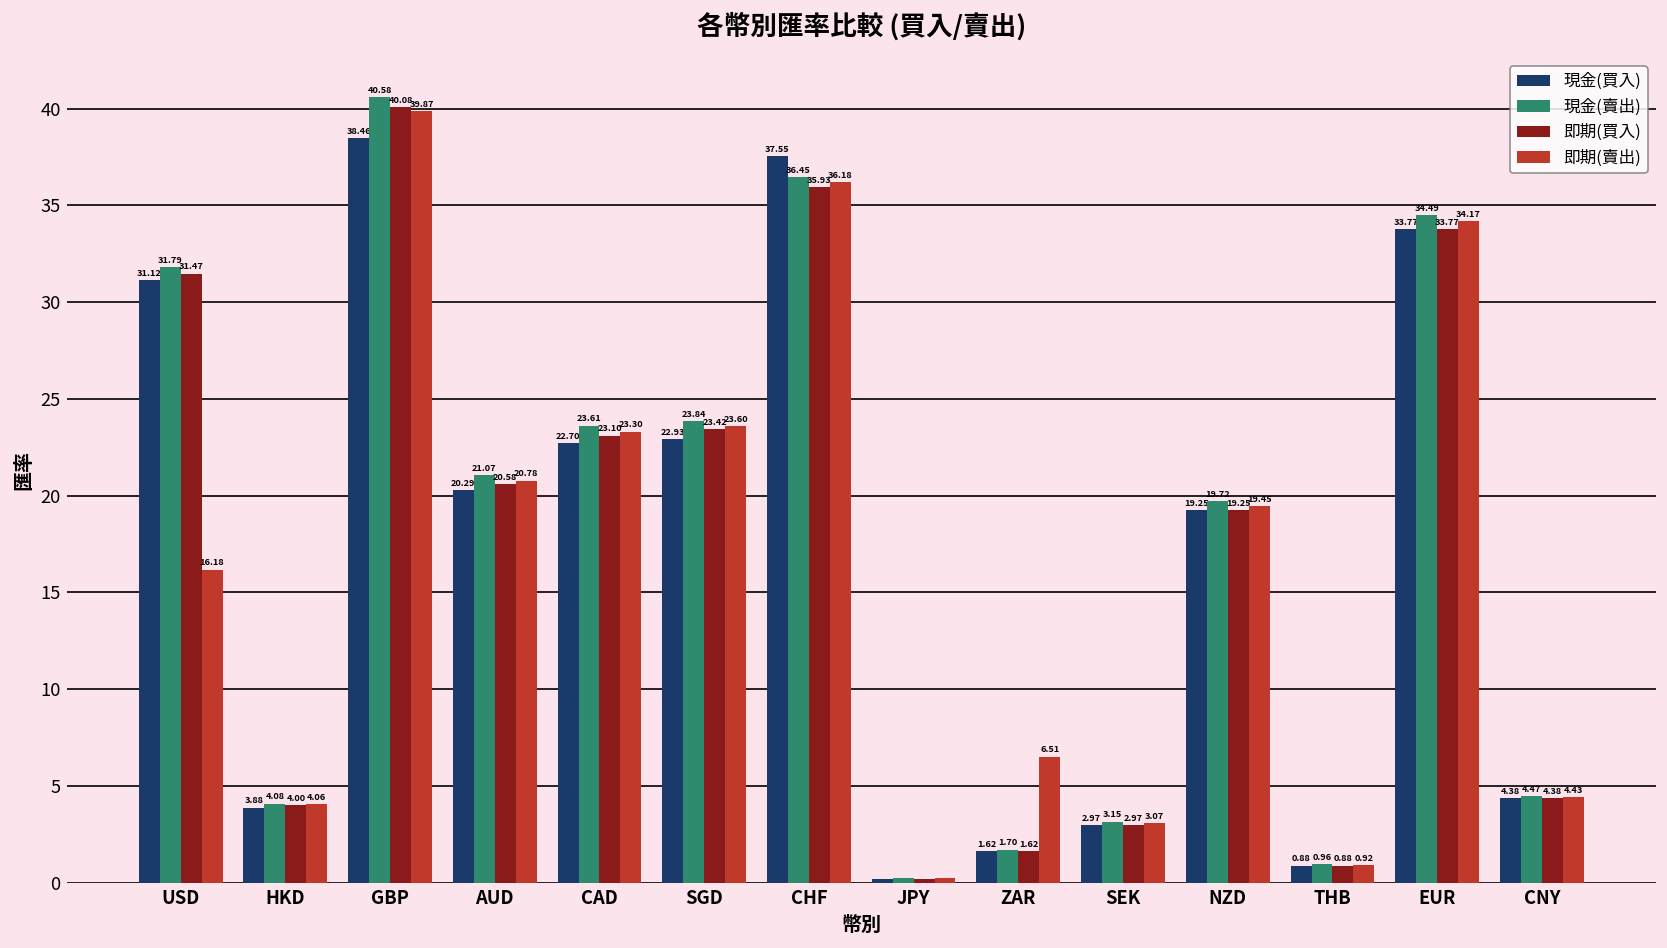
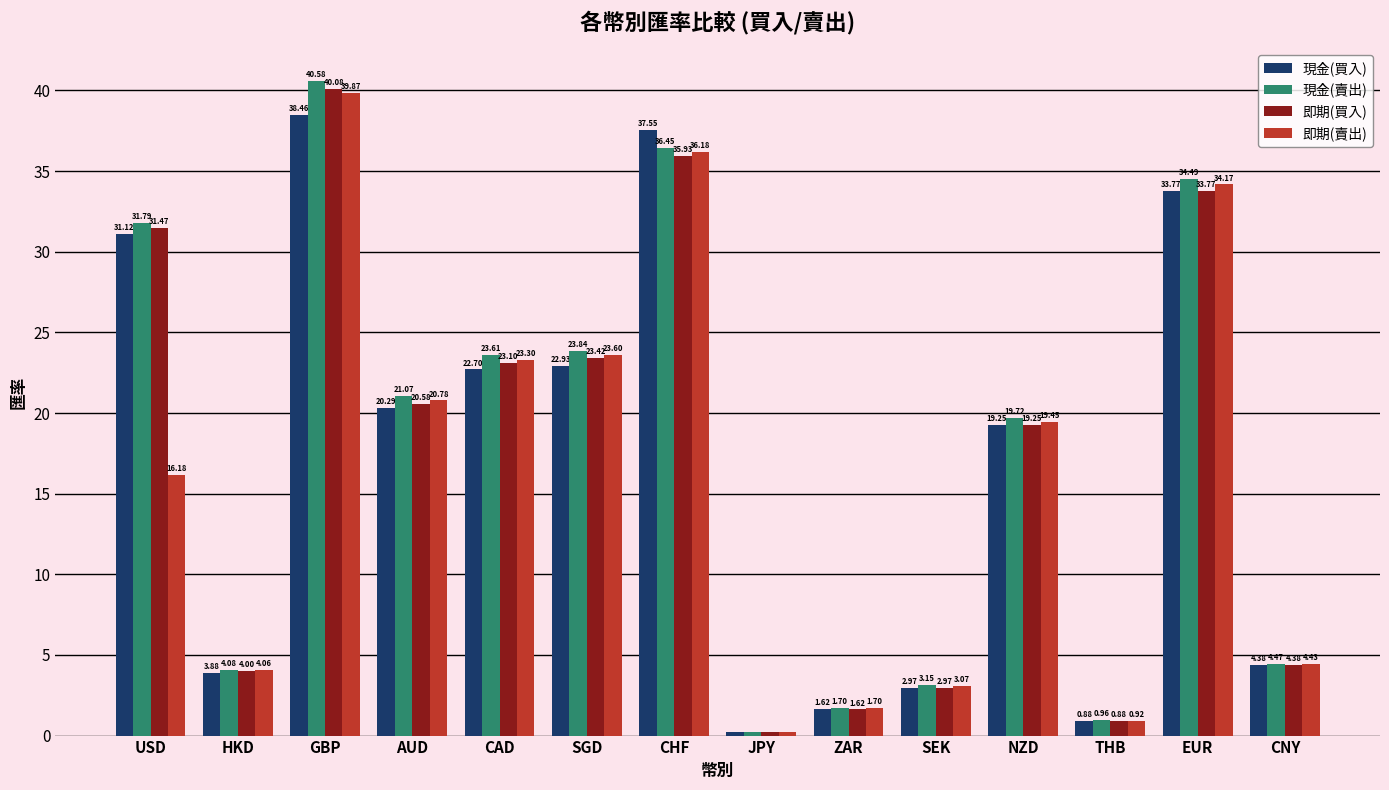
即期(賣出), ZAR: 6.51 -> 1.70
